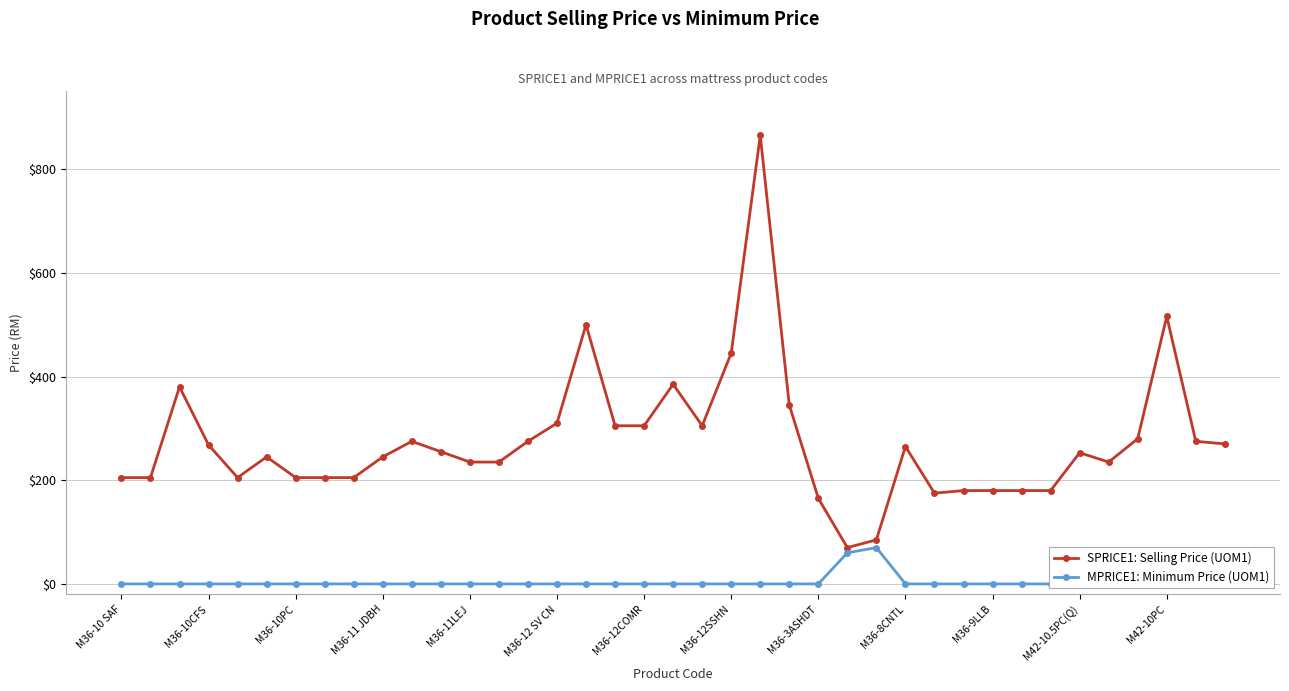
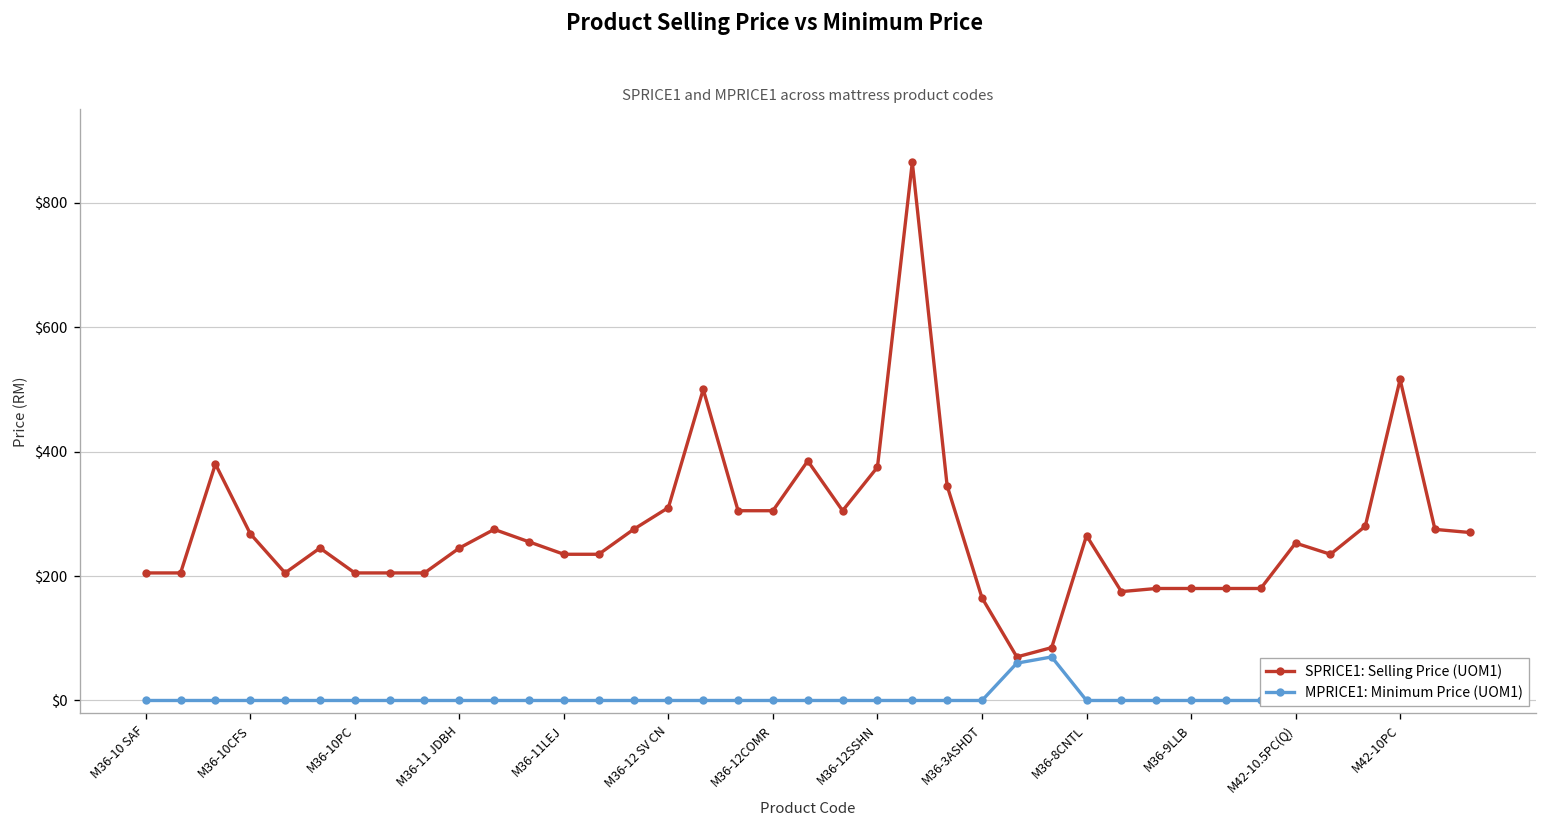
SPRICE1: Selling Price (UOM1), M36-12SSHN: $450 -> $380
